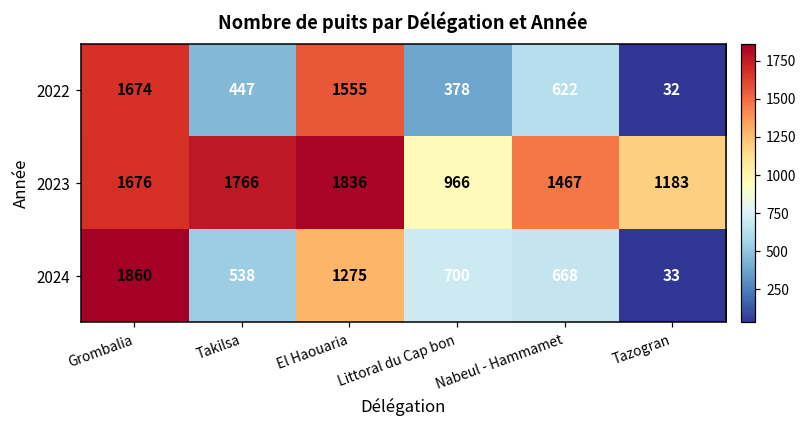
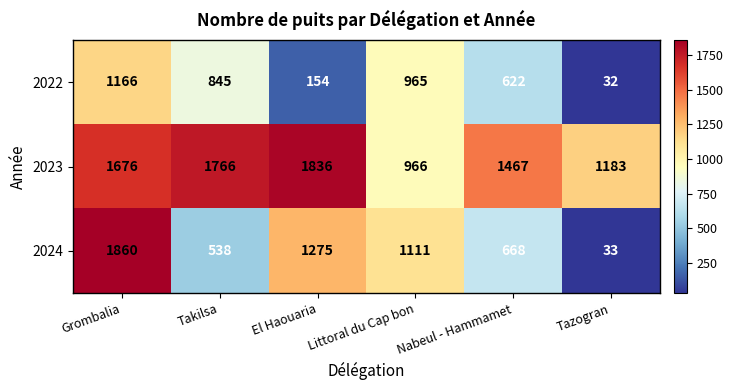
2022, Grombalia: 1674 -> 1166
2022, Takilsa: 447 -> 845
2022, El Haouaria: 1555 -> 154
2022, Littoral du Cap bon: 378 -> 965
2024, Littoral du Cap bon: 700 -> 1111
